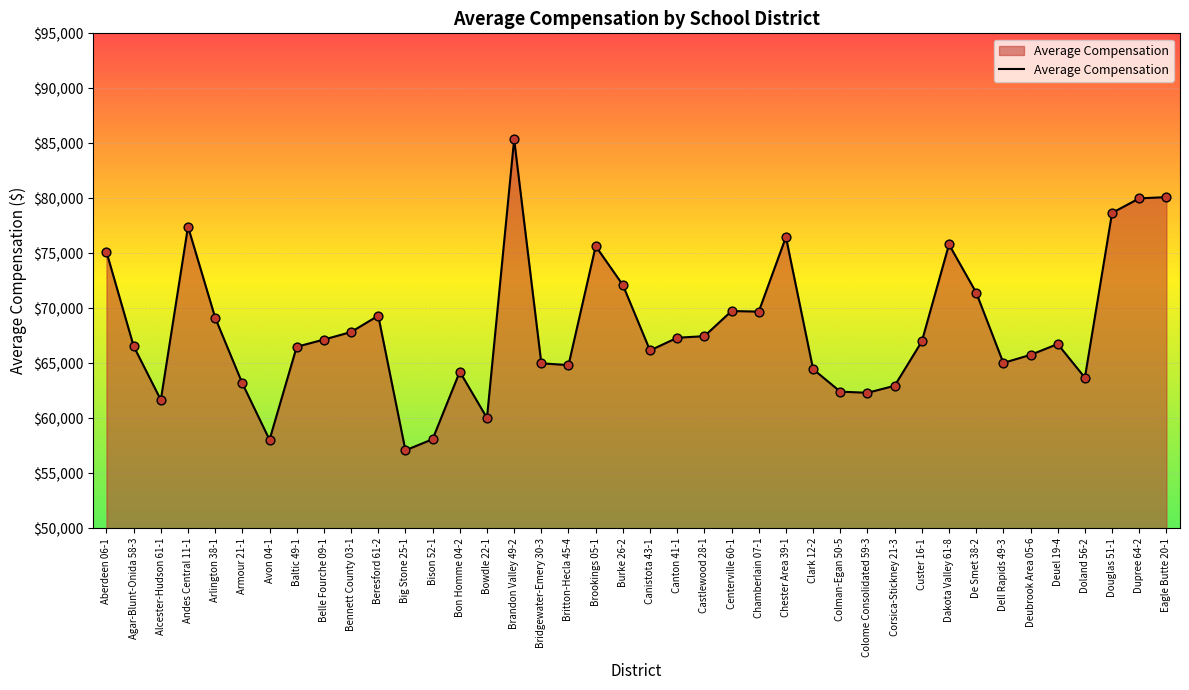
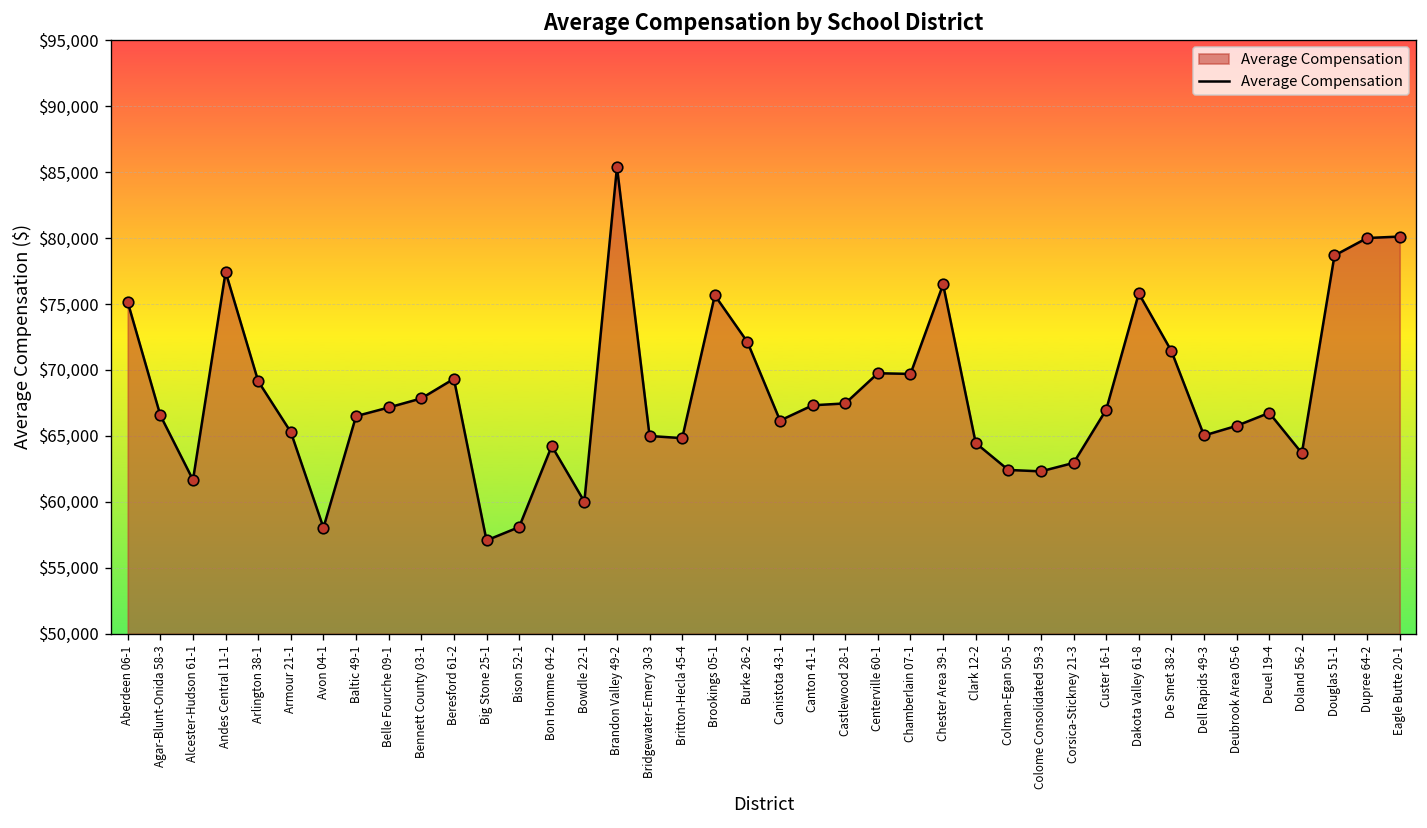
Armour 21-1: $63,200 -> $65,300
